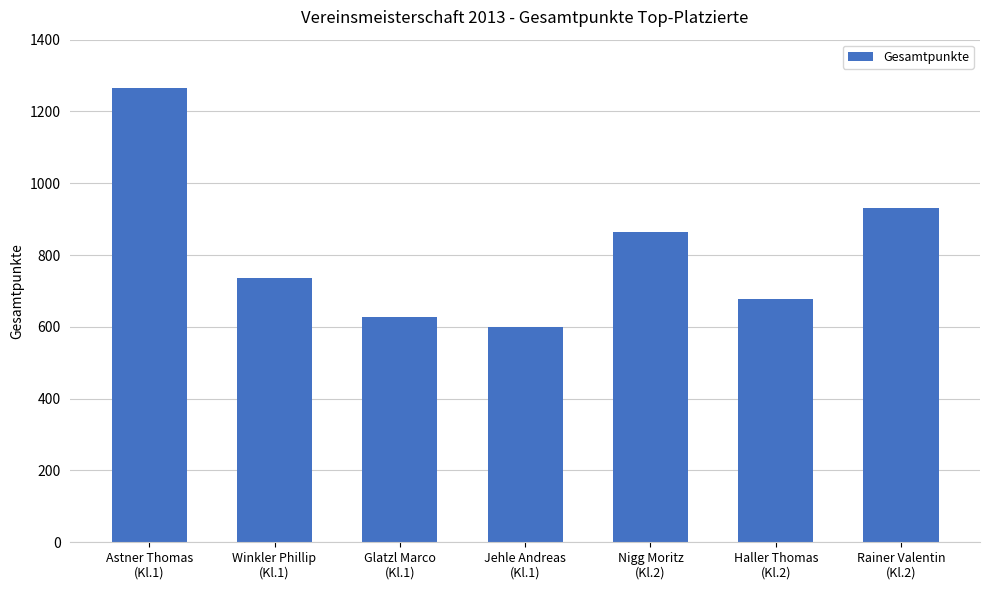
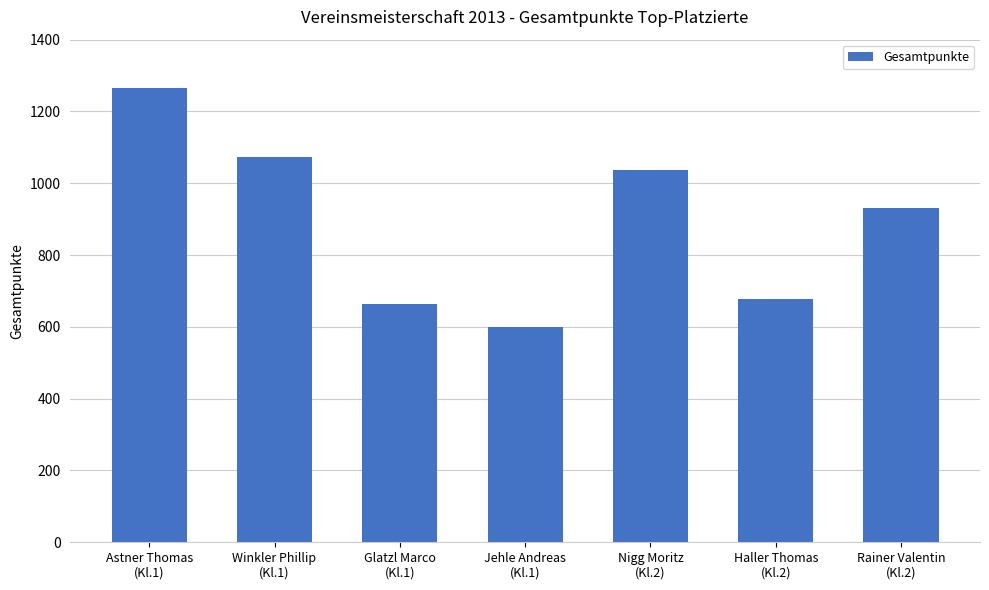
Winkler Phillip (Kl.1): 740 -> 1070
Glatzl Marco (Kl.1): 630 -> 660
Nigg Moritz (Kl.2): 870 -> 1040
